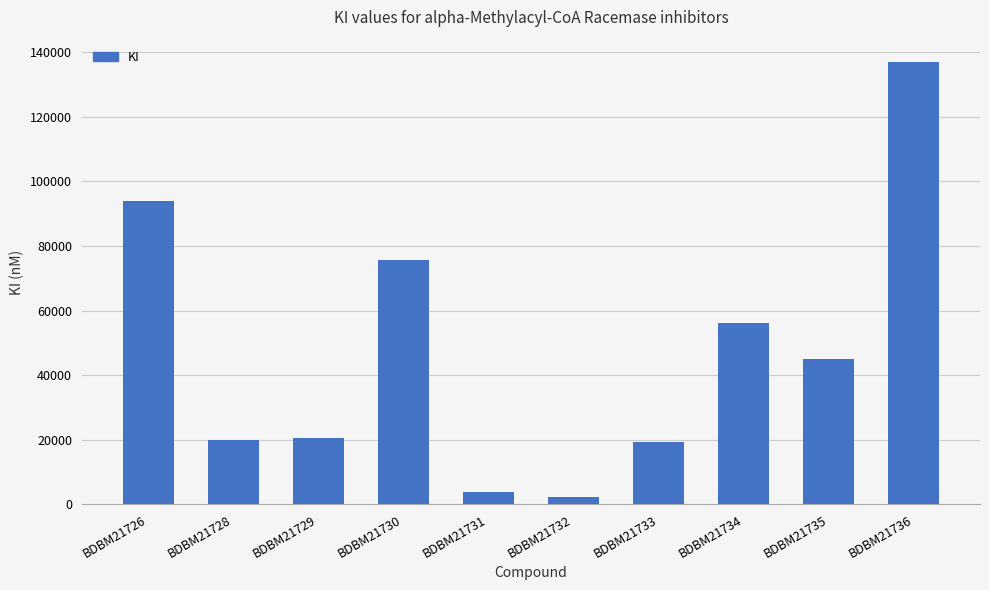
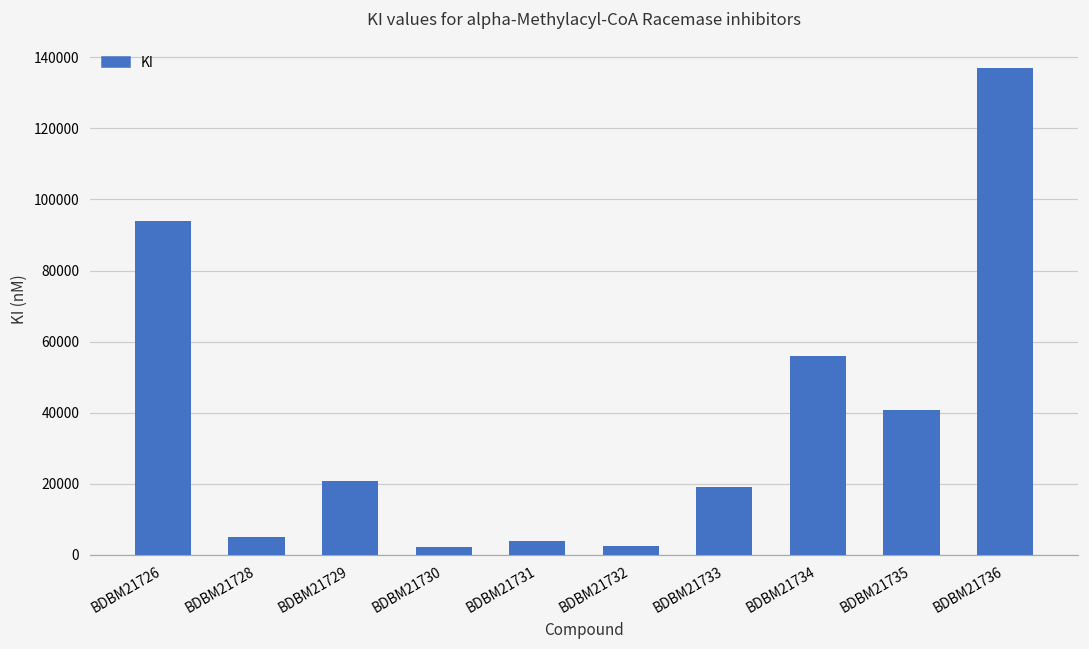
BDBM21728: 20000 -> 5000
BDBM21730: 76000 -> 2000
BDBM21735: 45000 -> 41000
